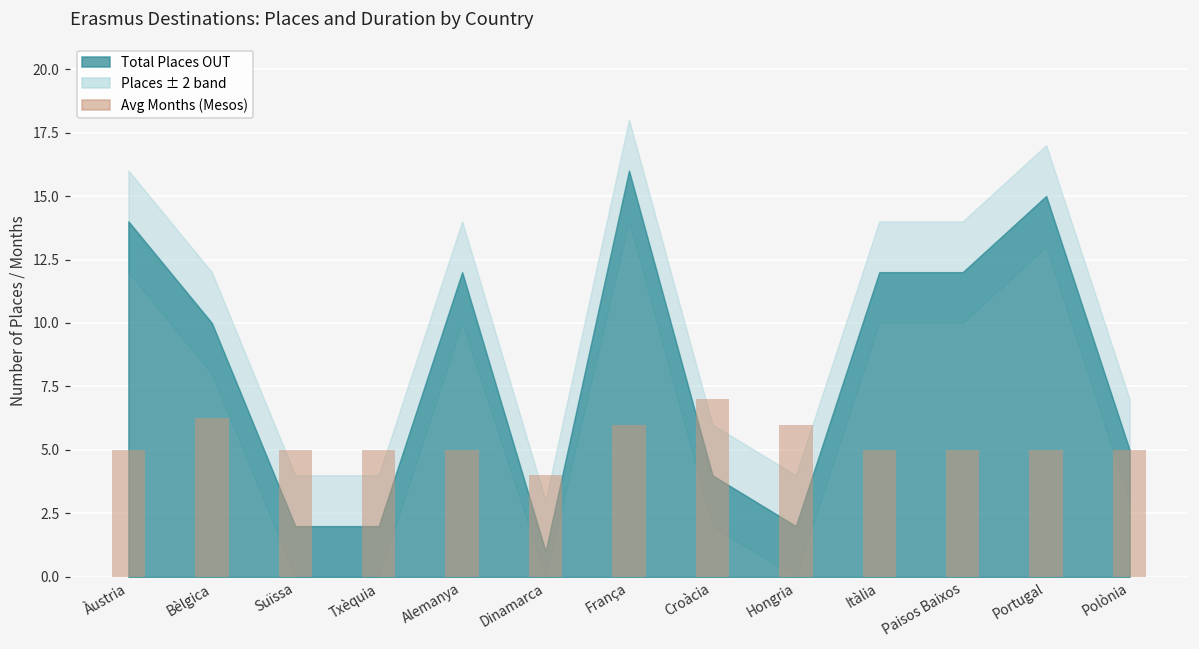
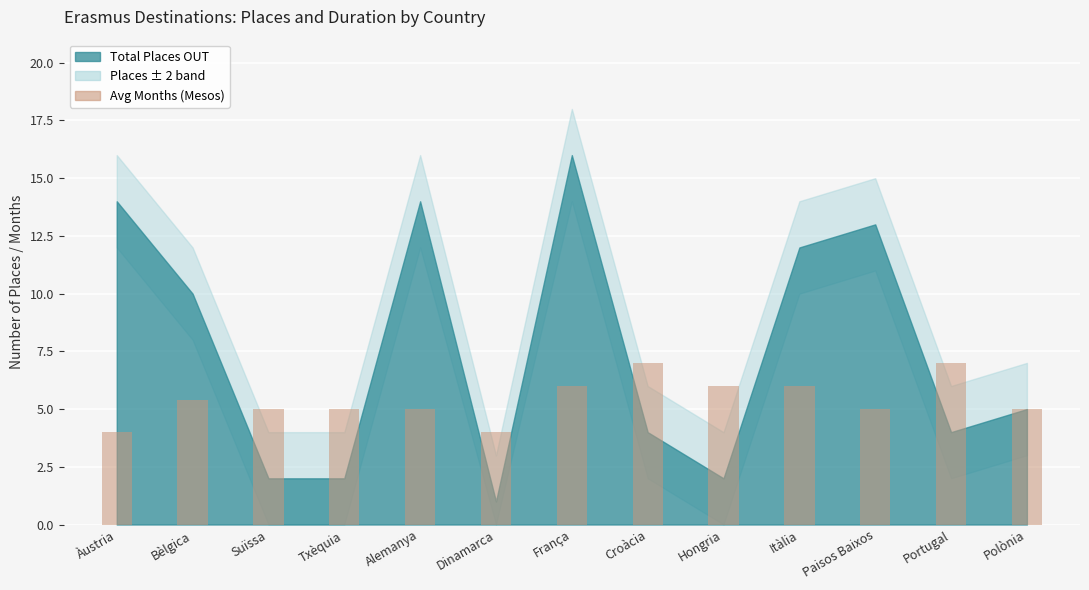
Avg Months (Mesos), Àustria: 5 -> 4
Avg Months (Mesos), Bèlgica: 6.3 -> 5.4
Total Places OUT, Alemanya: 12 -> 14
Avg Months (Mesos), Itàlia: 5 -> 6
Total Places OUT, Paisos Baixos: 12 -> 13
Avg Months (Mesos), Portugal: 5 -> 7
Total Places OUT, Portugal: 15 -> 4
